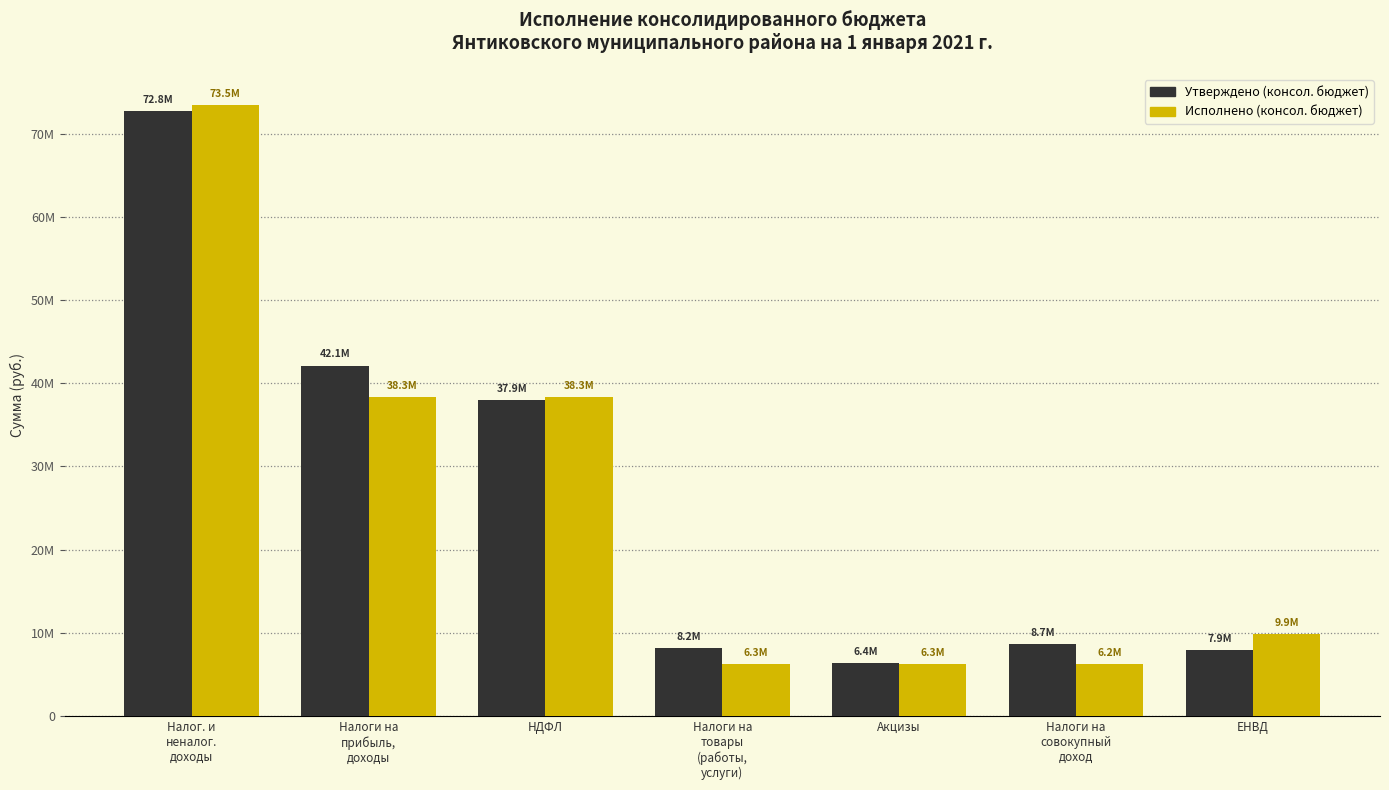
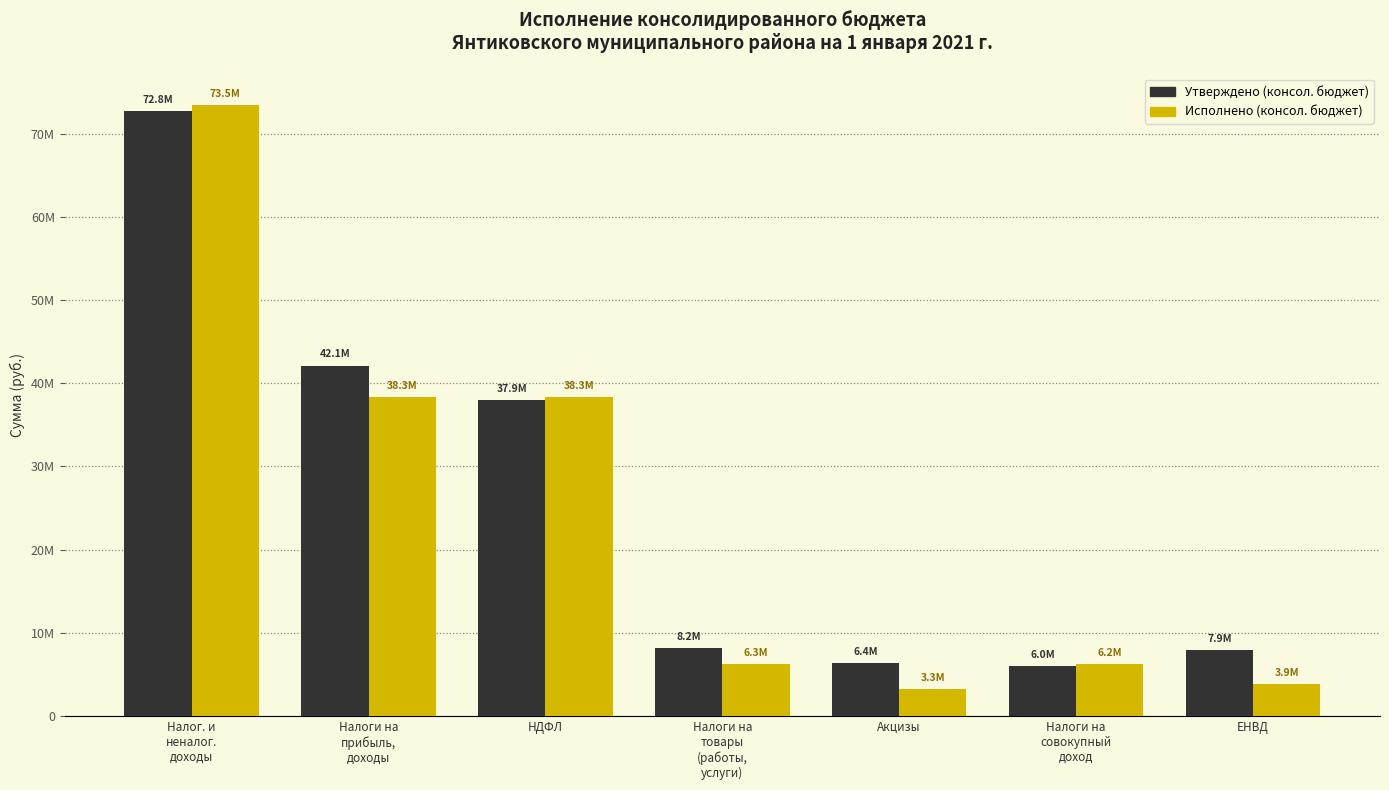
Исполнено (консол. бюджет), Акцизы: 6.3M -> 3.3M
Утверждено (консол. бюджет), Налоги на совокупный доход: 8.7M -> 6.0M
Исполнено (консол. бюджет), ЕНВД: 9.9M -> 3.9M
